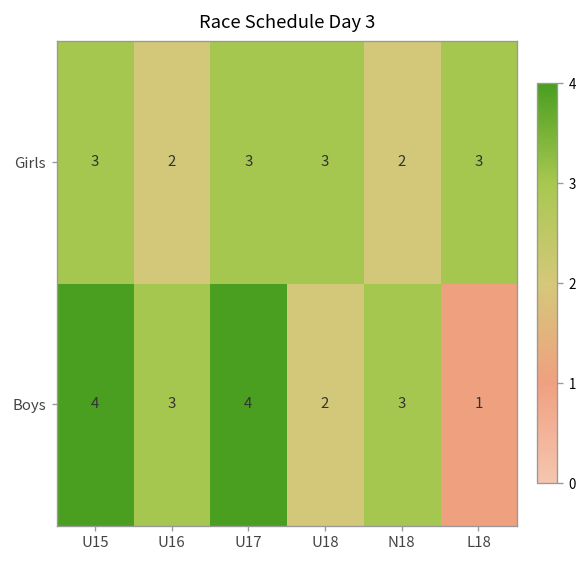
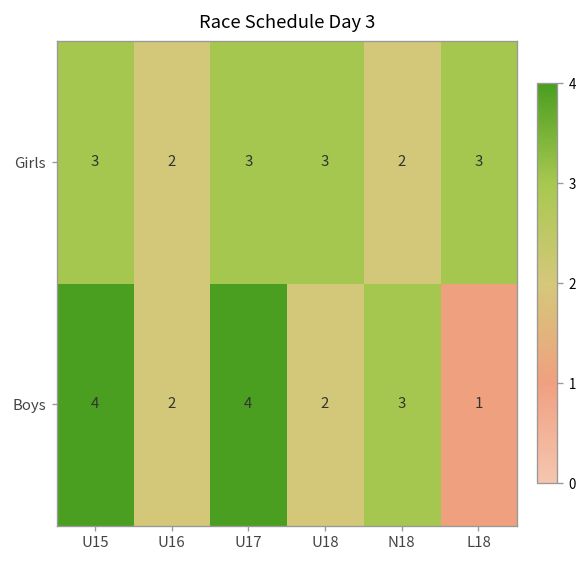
Boys, U16: 3 -> 2
